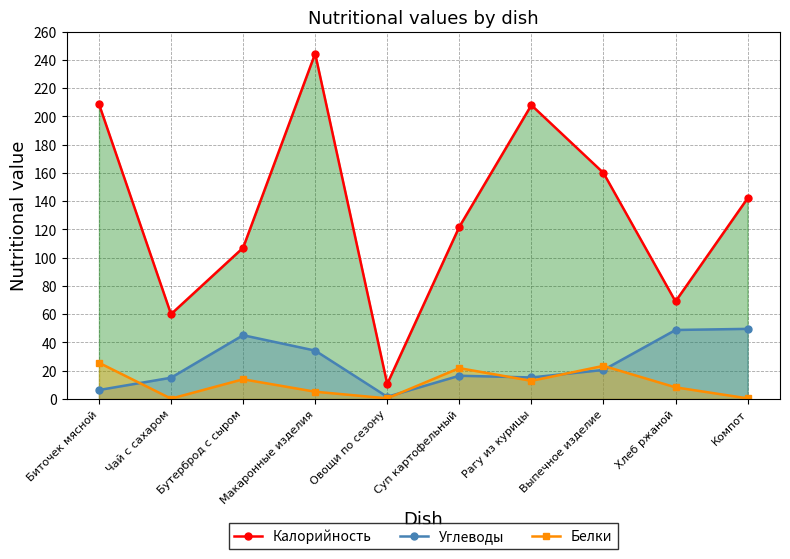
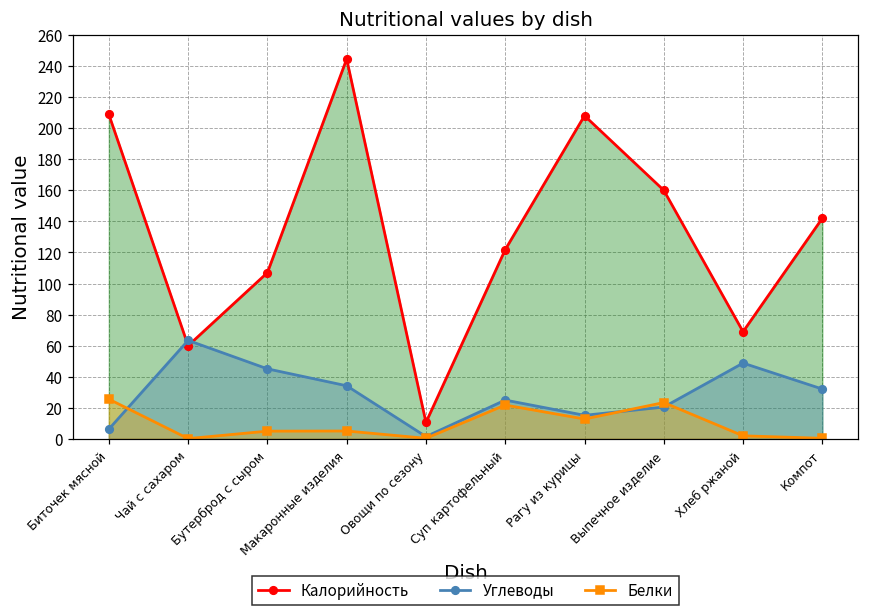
Углеводы, Чай с сахаром: 15 -> 63
Белки, Бутерброд с сыром: 14 -> 5
Углеводы, Суп картофельный: 16 -> 25
Белки, Хлеб ржаной: 8 -> 2
Углеводы, Компот: 50 -> 32
